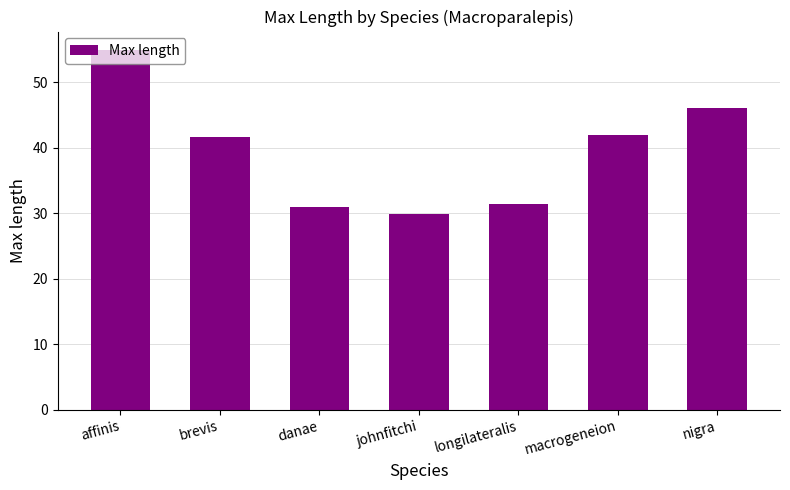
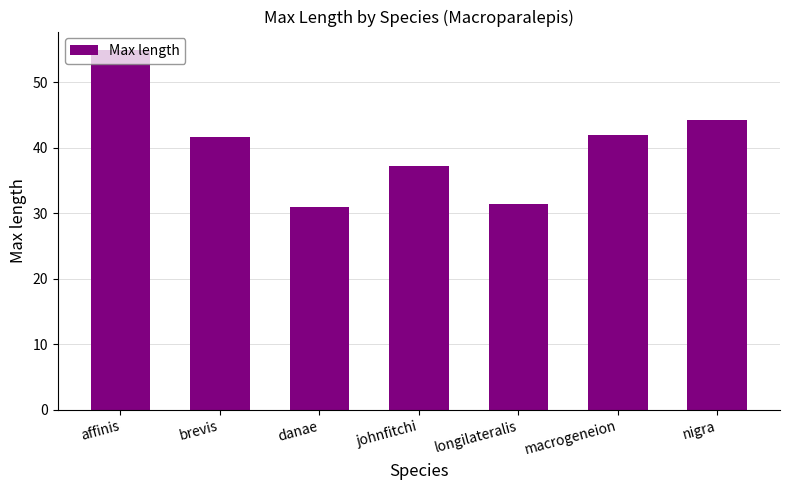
johnfitchi: 30 -> 37
nigra: 46 -> 44
